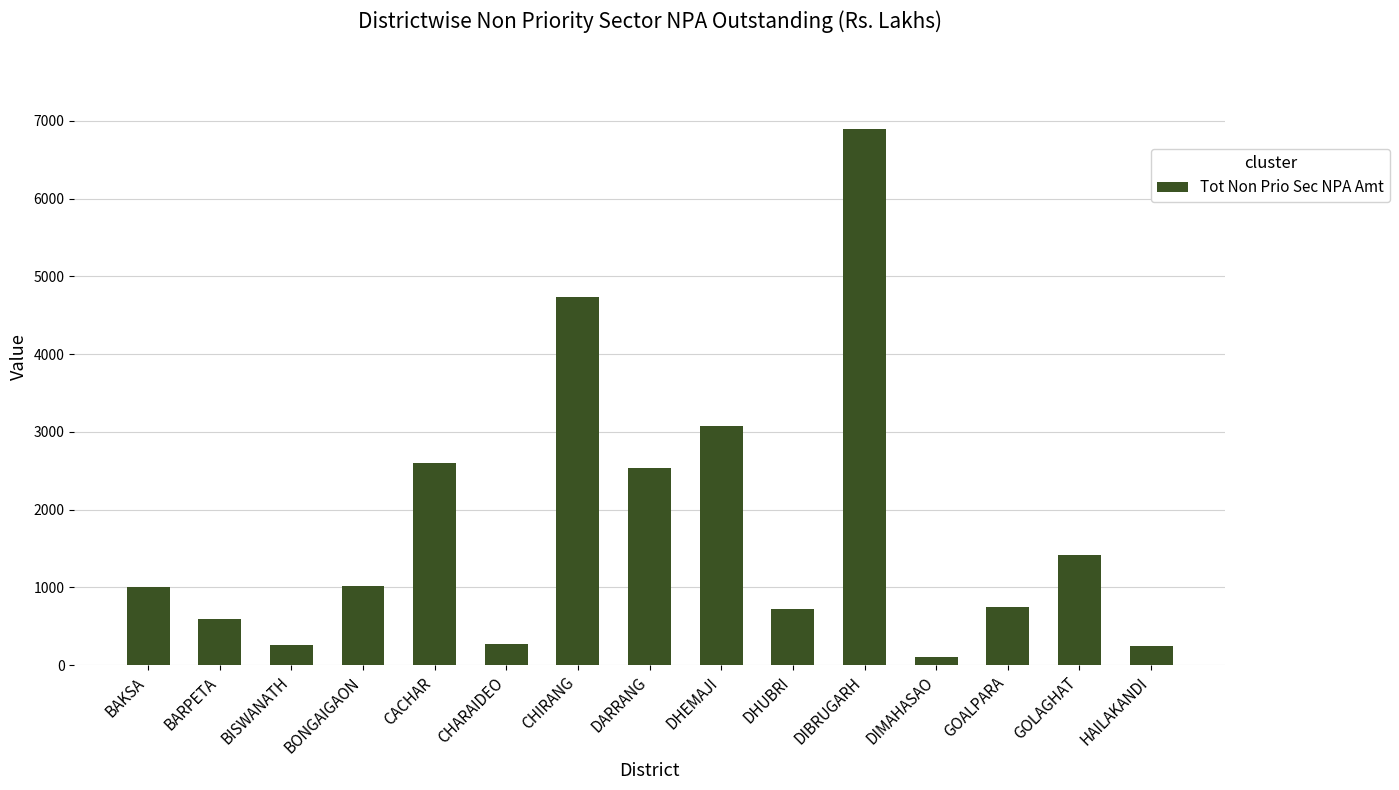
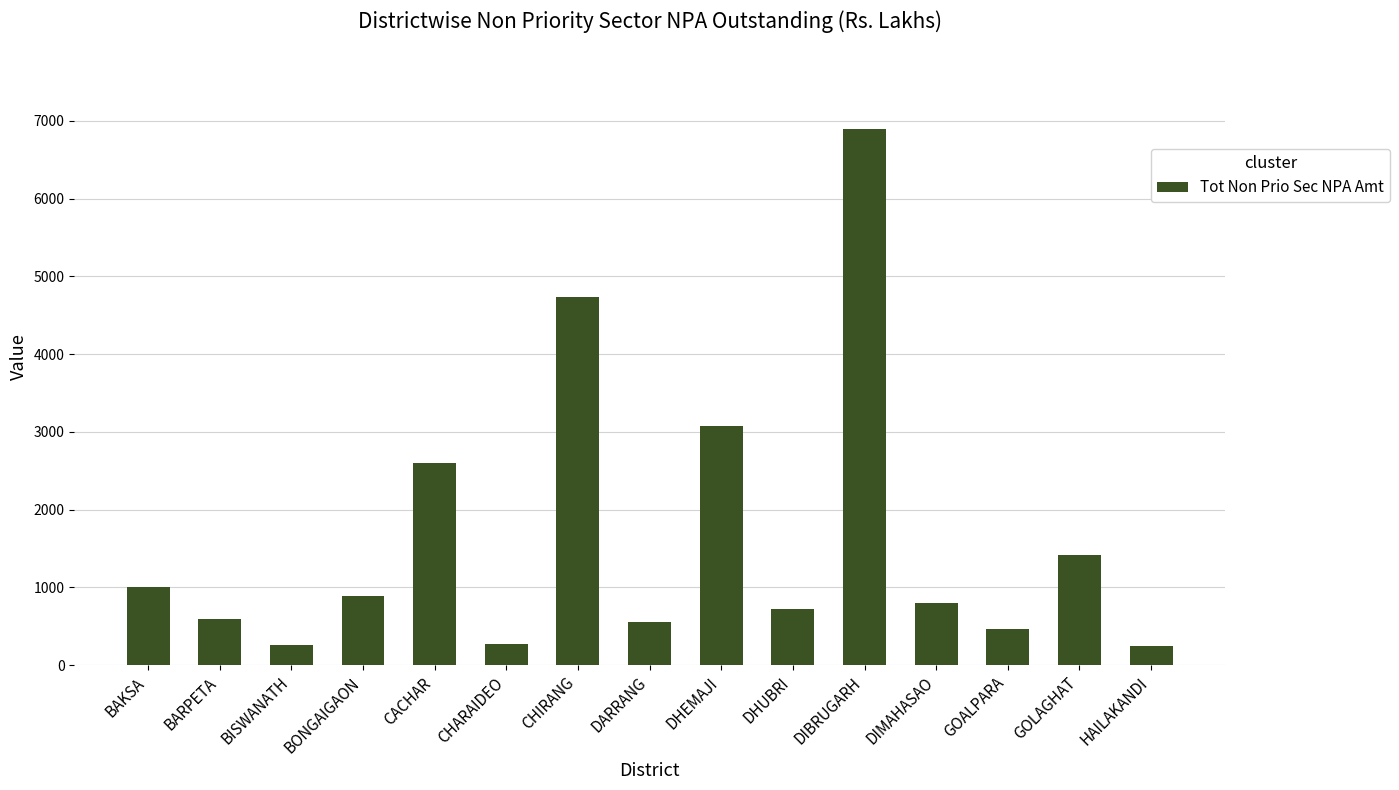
BONGAIGAON: 1000 -> 900
DARRANG: 2500 -> 600
DIMAHASAO: 100 -> 800
GOALPARA: 700 -> 500
